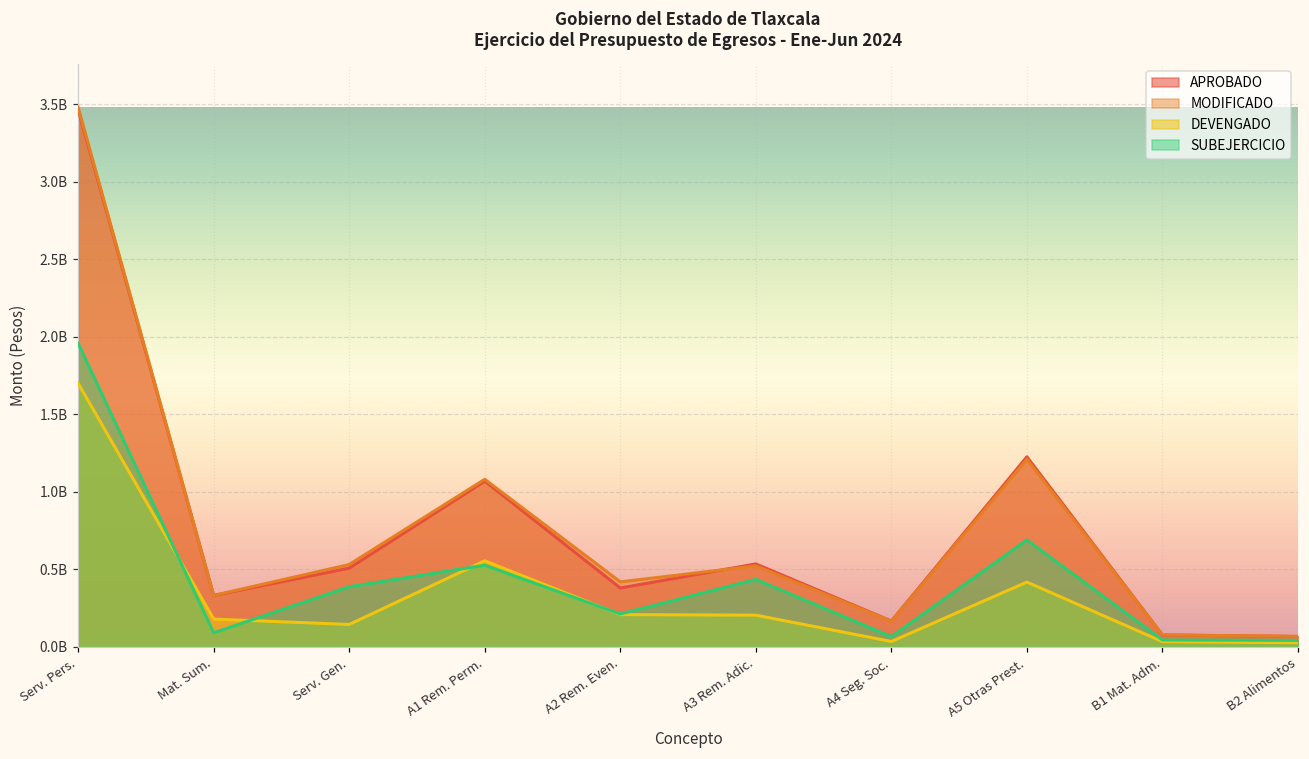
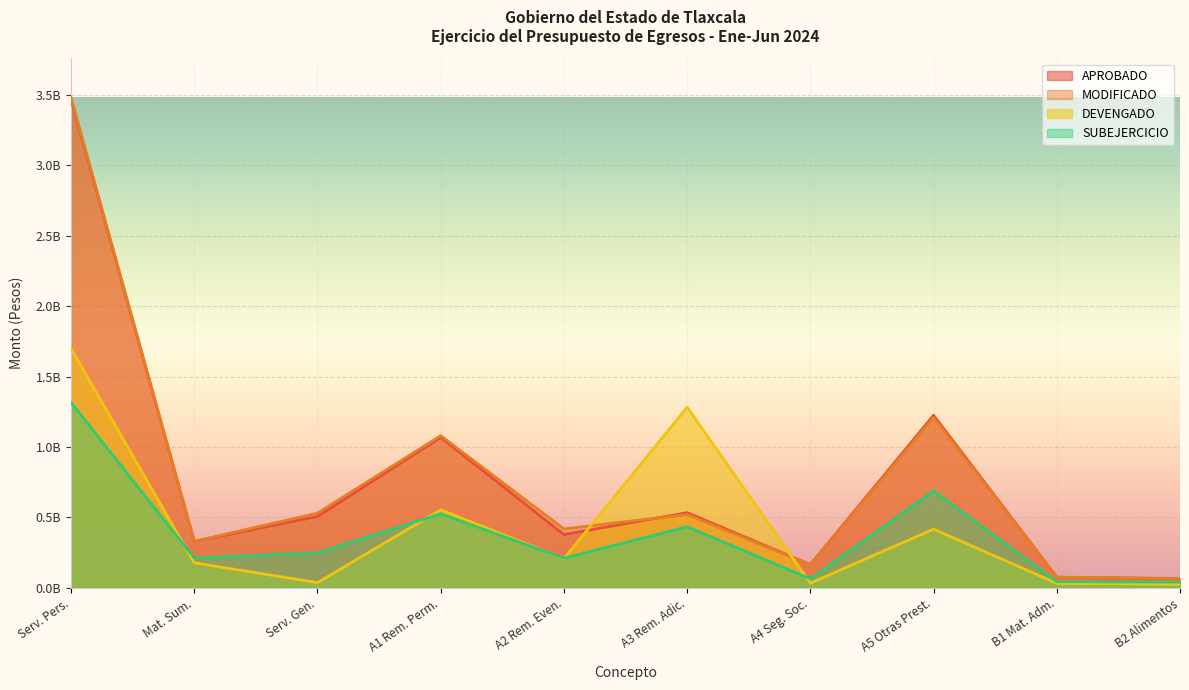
SUBEJERCICIO, Serv. Pers.: 1960000000 -> 1320000000
SUBEJERCICIO, Mat. Sum.: 90000000 -> 210000000
DEVENGADO, Serv. Gen.: 140000000 -> 40000000
SUBEJERCICIO, Serv. Gen.: 390000000 -> 250000000
DEVENGADO, A3 Rem. Adic.: 200000000 -> 1280000000
